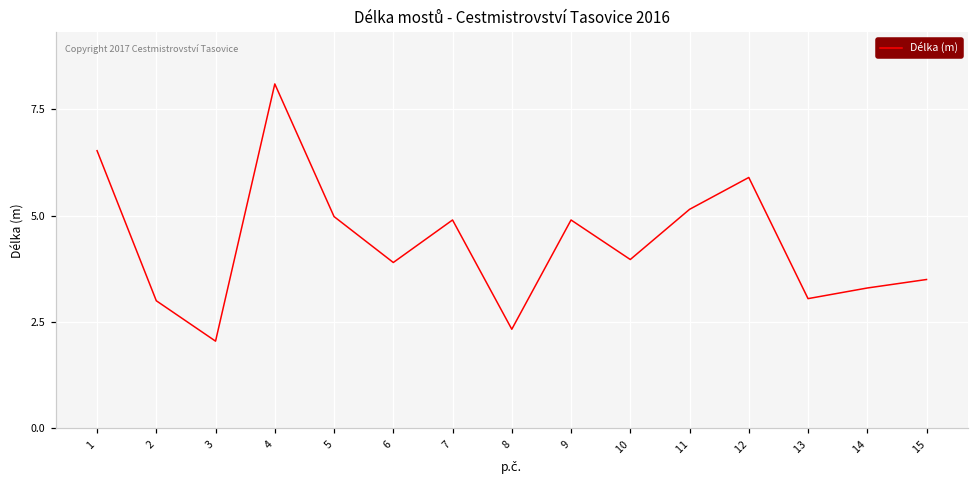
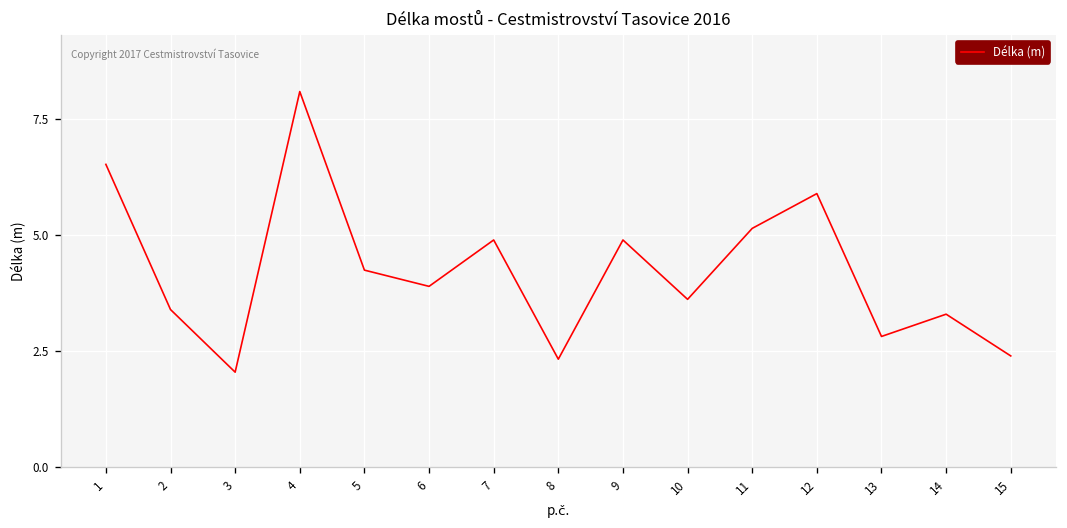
2: 3.0 -> 3.4
5: 5.0 -> 4.3
10: 4.0 -> 3.6
13: 3.1 -> 2.8
15: 3.5 -> 2.4
